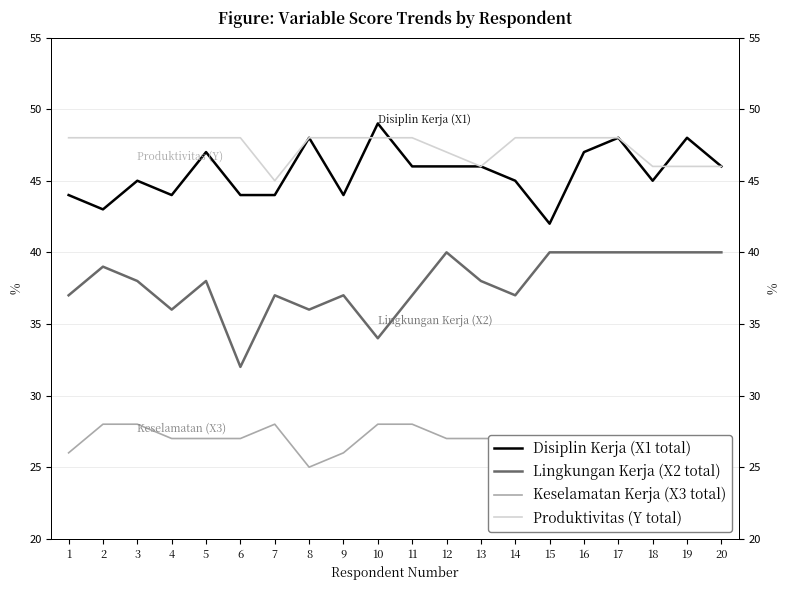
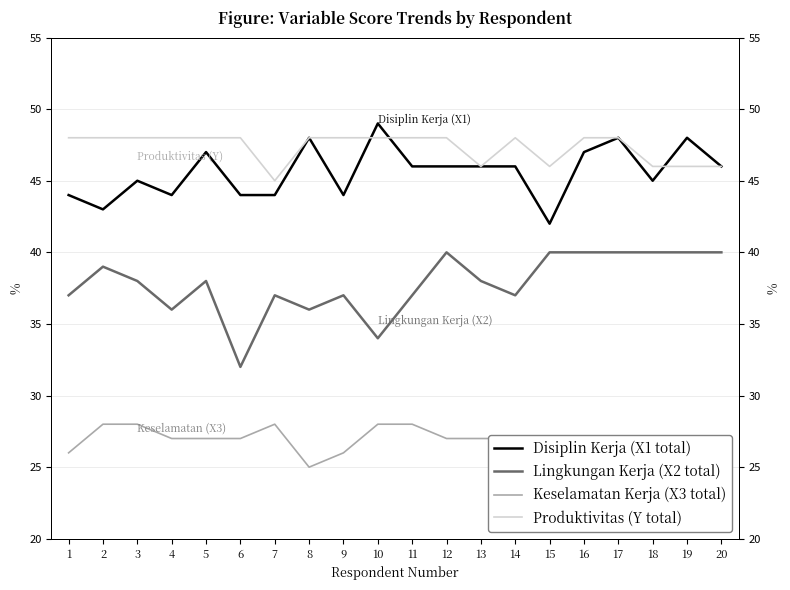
Produktivitas (Y total), 12: 47 -> 48
Disiplin Kerja (X1 total), 14: 45 -> 46
Produktivitas (Y total), 15: 48 -> 46
